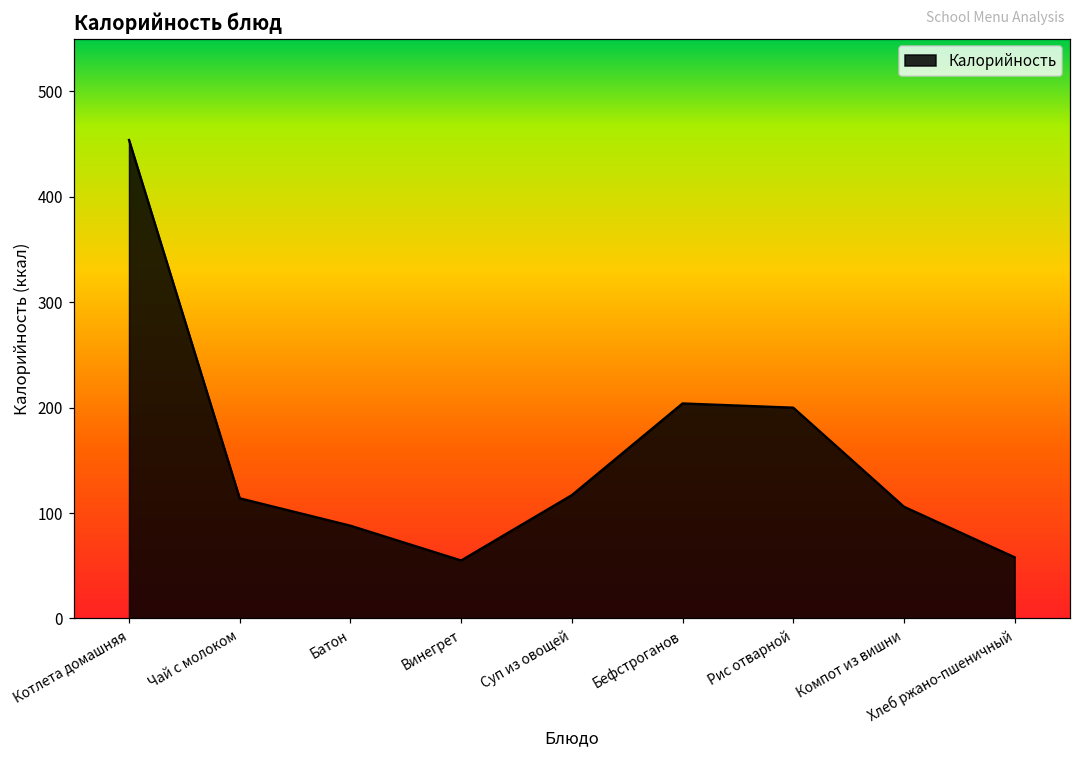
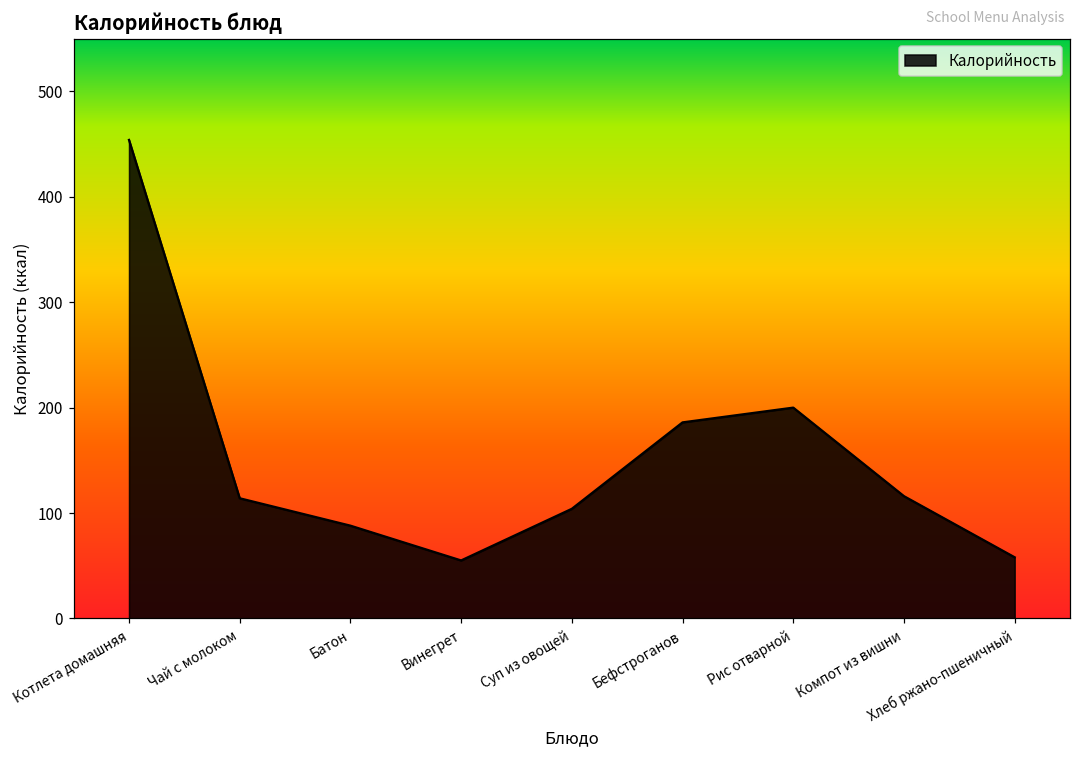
Суп из овощей: 120 -> 100
Бефстроганов: 200 -> 190
Компот из вишни: 110 -> 120
